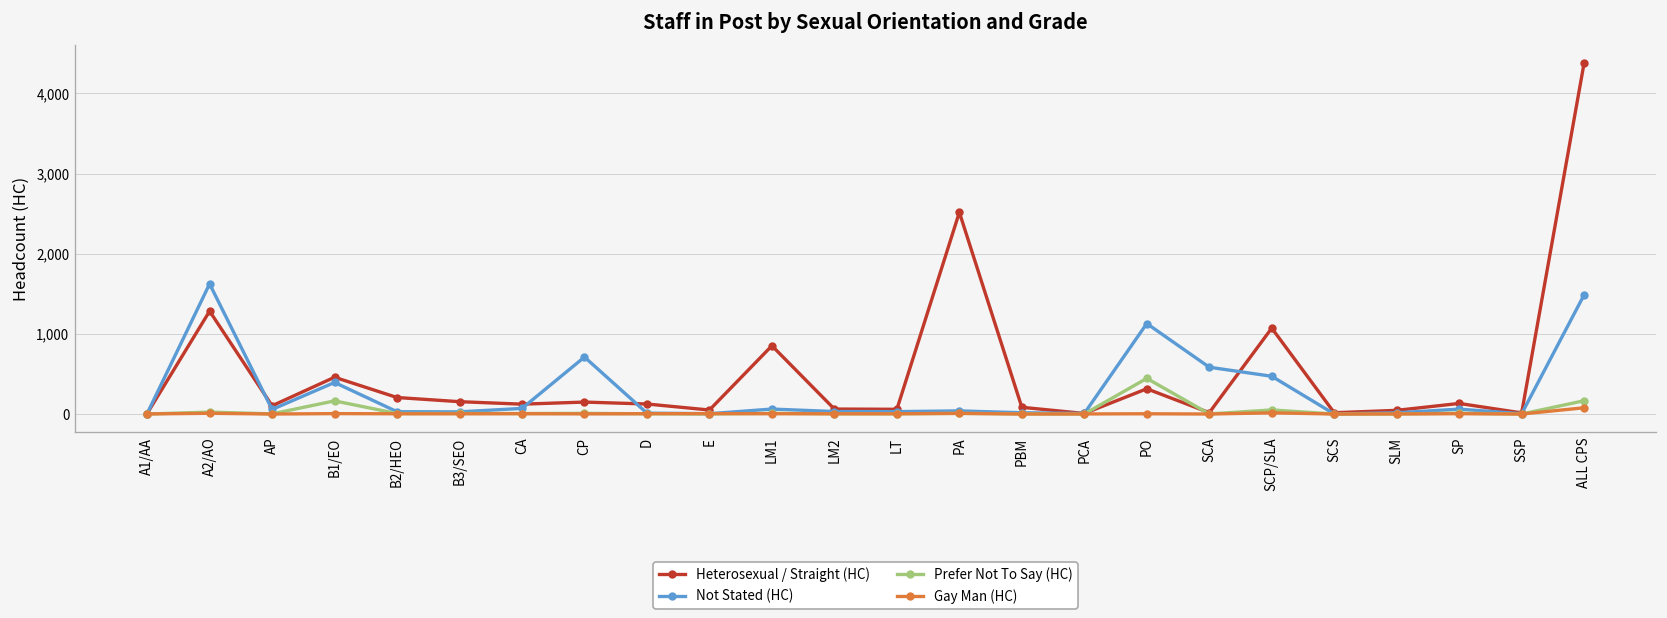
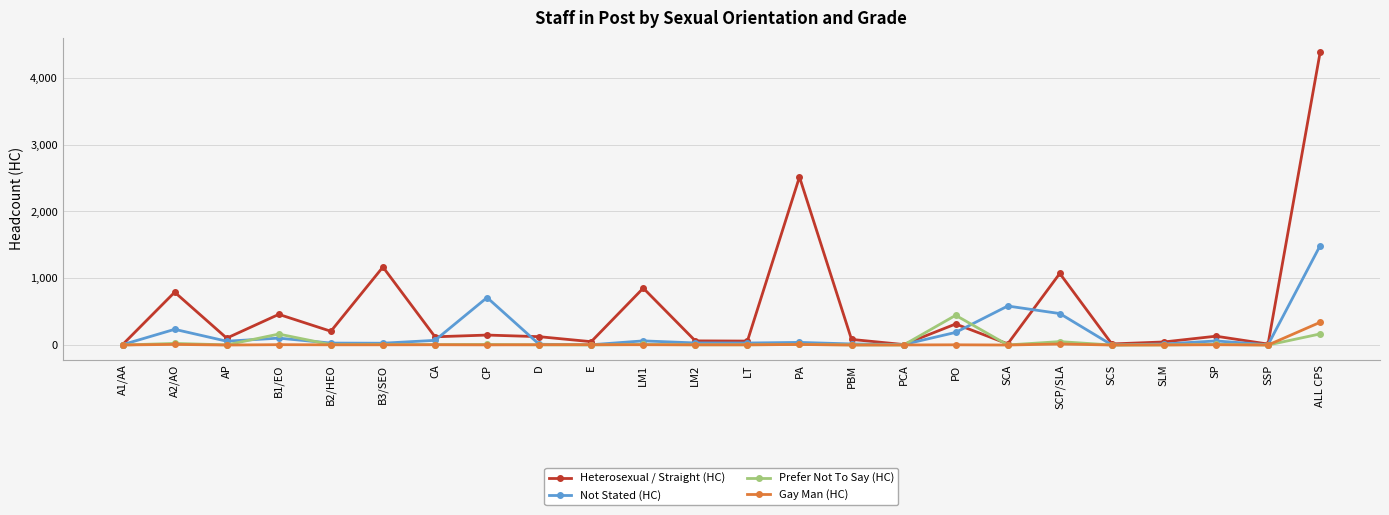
Heterosexual / Straight (HC), A2/AO: 1,300 -> 800
Not Stated (HC), A2/AO: 1,600 -> 200
Not Stated (HC), B1/EO: 400 -> 100
Heterosexual / Straight (HC), B3/SEO: 200 -> 1,200
Not Stated (HC), PO: 1,100 -> 200
Gay Man (HC), ALL CPS: 100 -> 300
